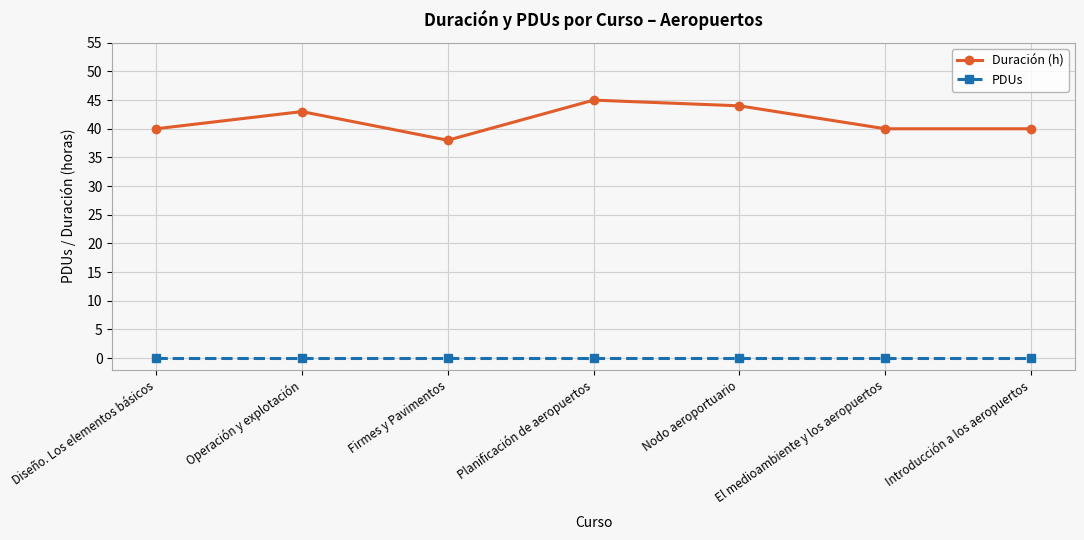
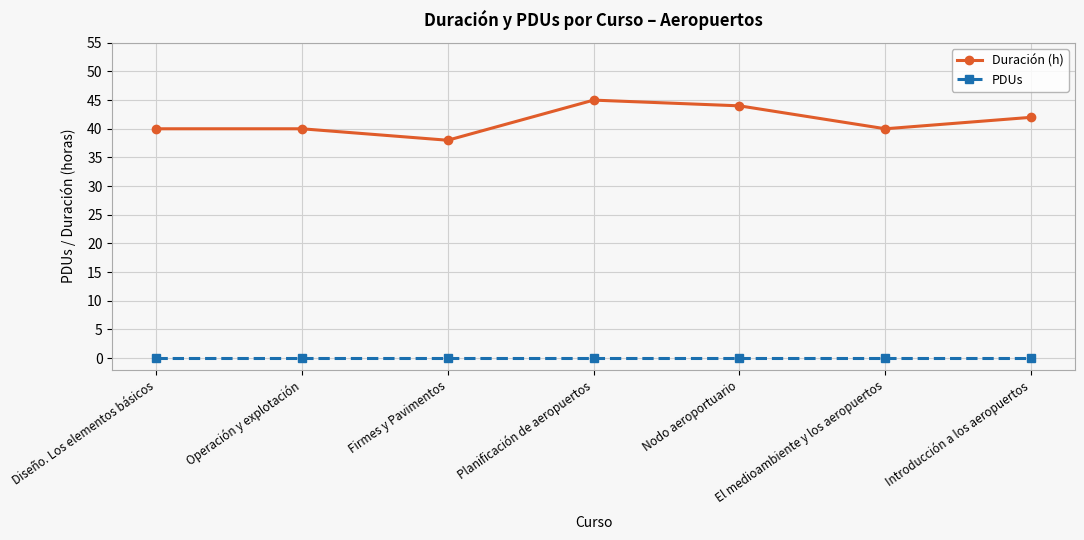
Duración (h), Operación y explotación: 43 -> 40
Duración (h), Introducción a los aeropuertos: 40 -> 42
